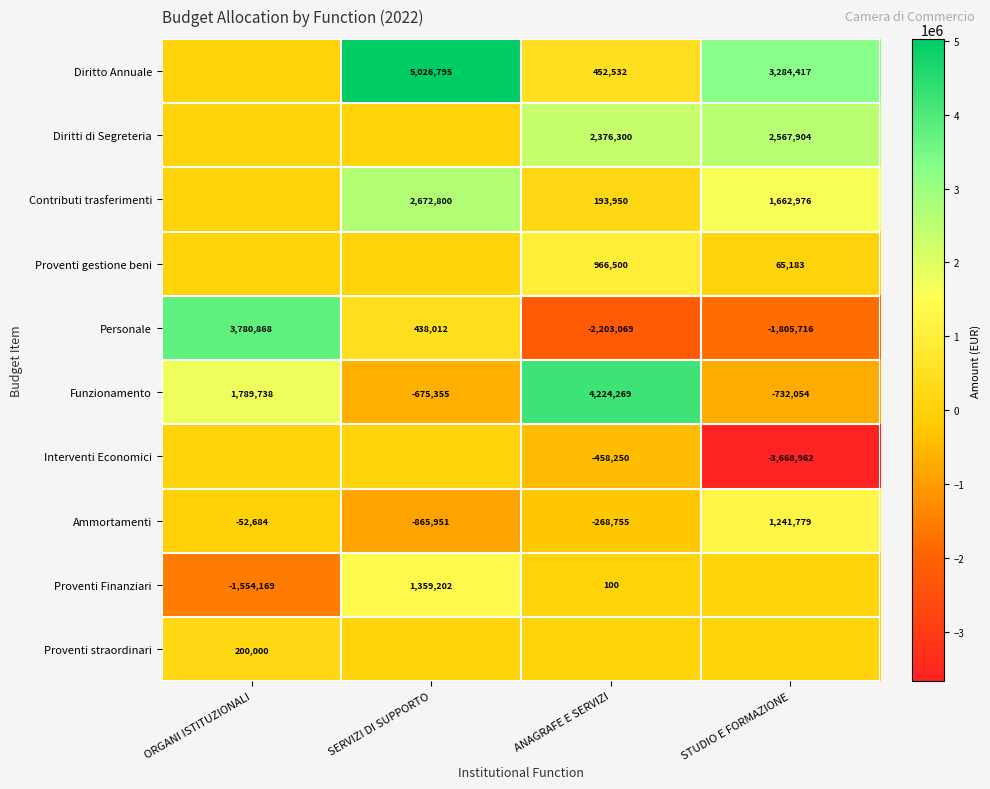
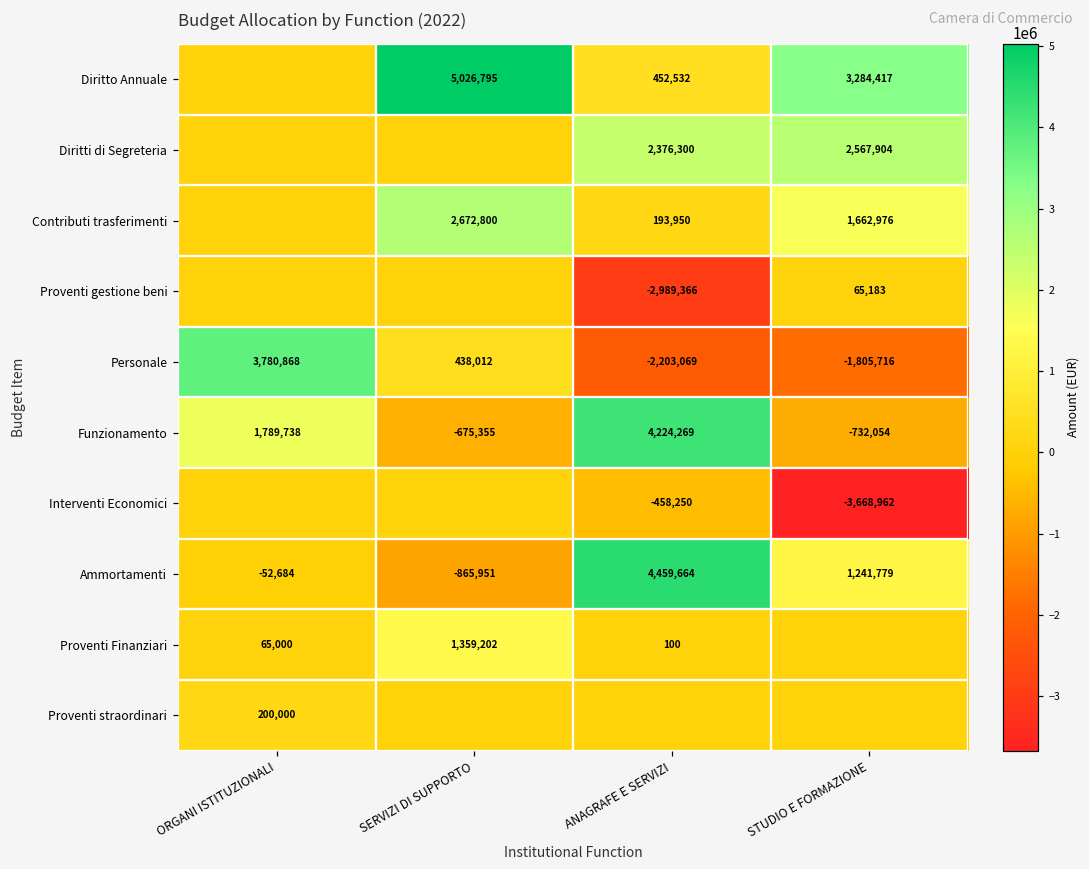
Proventi gestione beni, ANAGRAFE E SERVIZI: 966,500 -> -2,989,366
Ammortamenti, ANAGRAFE E SERVIZI: -268,755 -> 4,459,664
Proventi Finanziari, ORGANI ISTITUZIONALI: -1,554,169 -> 65,000
